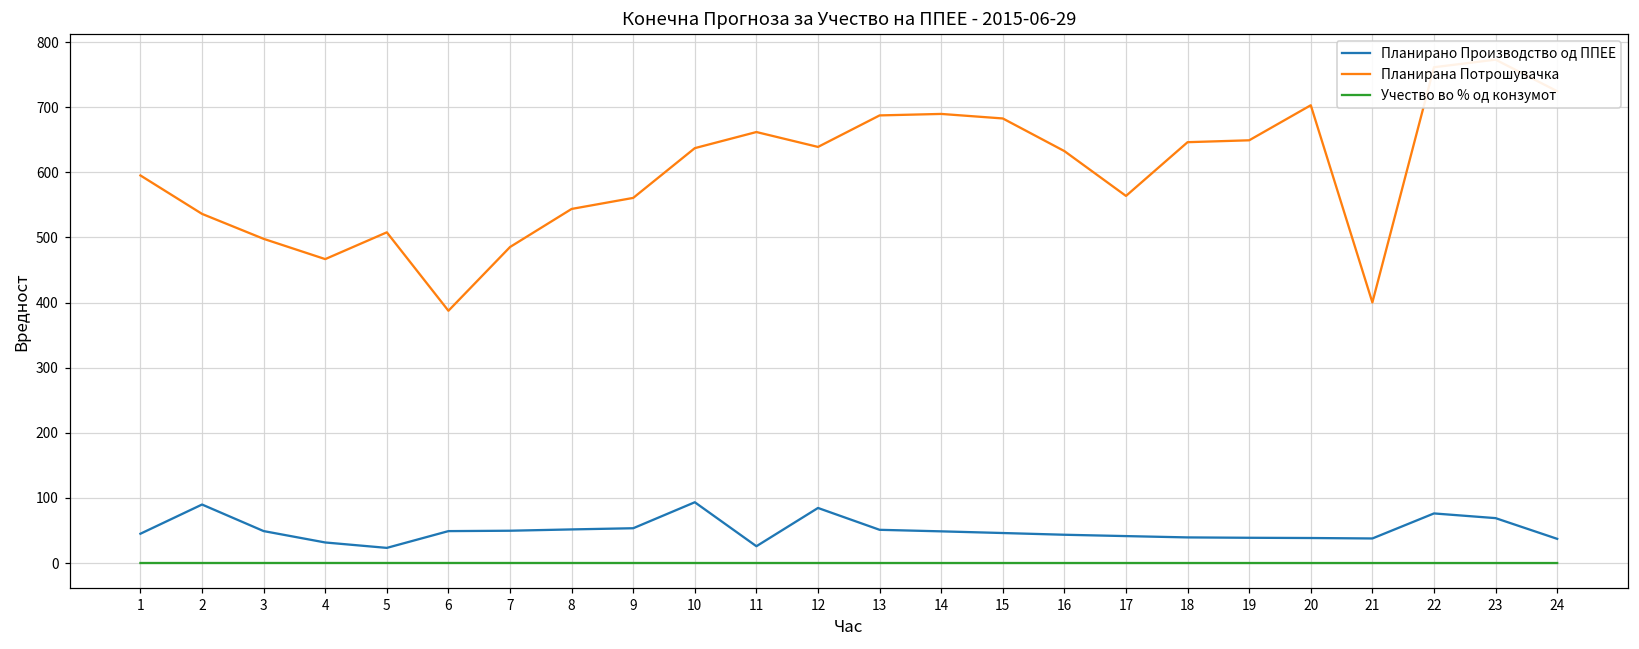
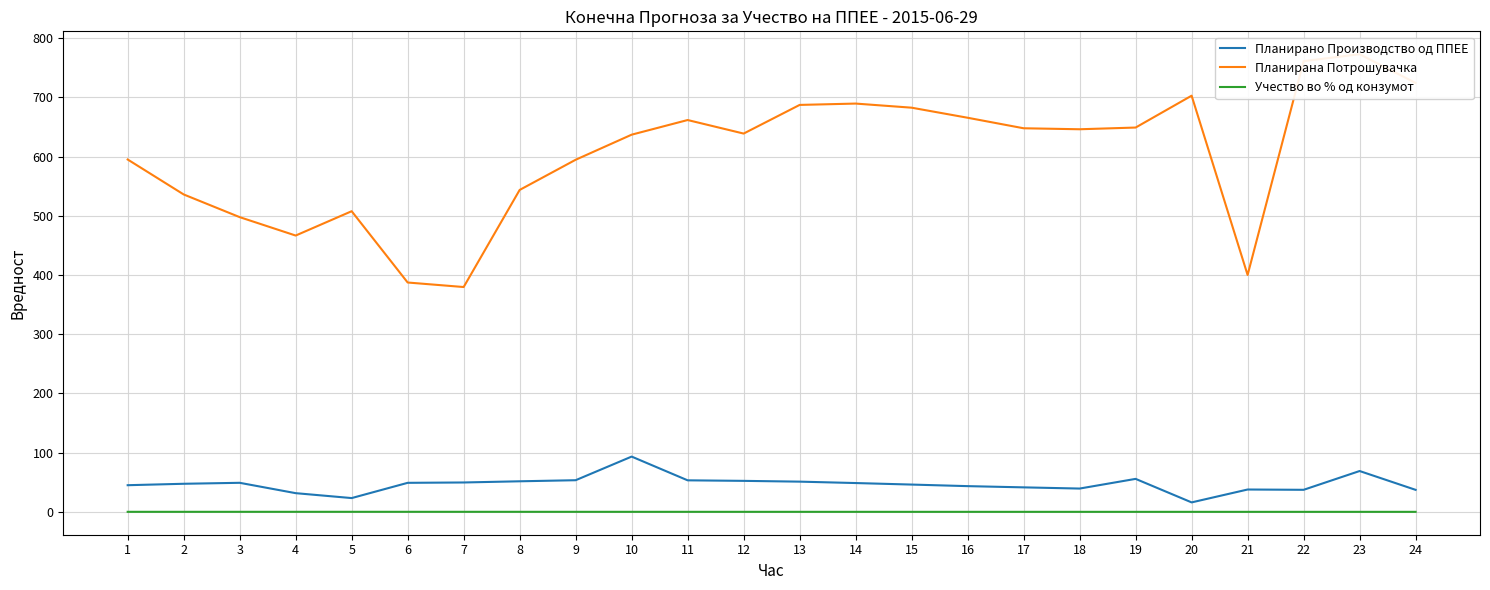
Планирано Производство од ППЕЕ, 2: 90 -> 50
Планирана Потрошувачка, 7: 490 -> 380
Планирана Потрошувачка, 9: 560 -> 590
Планирано Производство од ППЕЕ, 11: 30 -> 50
Планирано Производство од ППЕЕ, 12: 80 -> 50
Планирана Потрошувачка, 16: 630 -> 670
Планирана Потрошувачка, 17: 560 -> 650
Планирано Производство од ППЕЕ, 19: 40 -> 60
Планирано Производство од ППЕЕ, 20: 40 -> 20
Планирано Производство од ППЕЕ, 22: 80 -> 40
